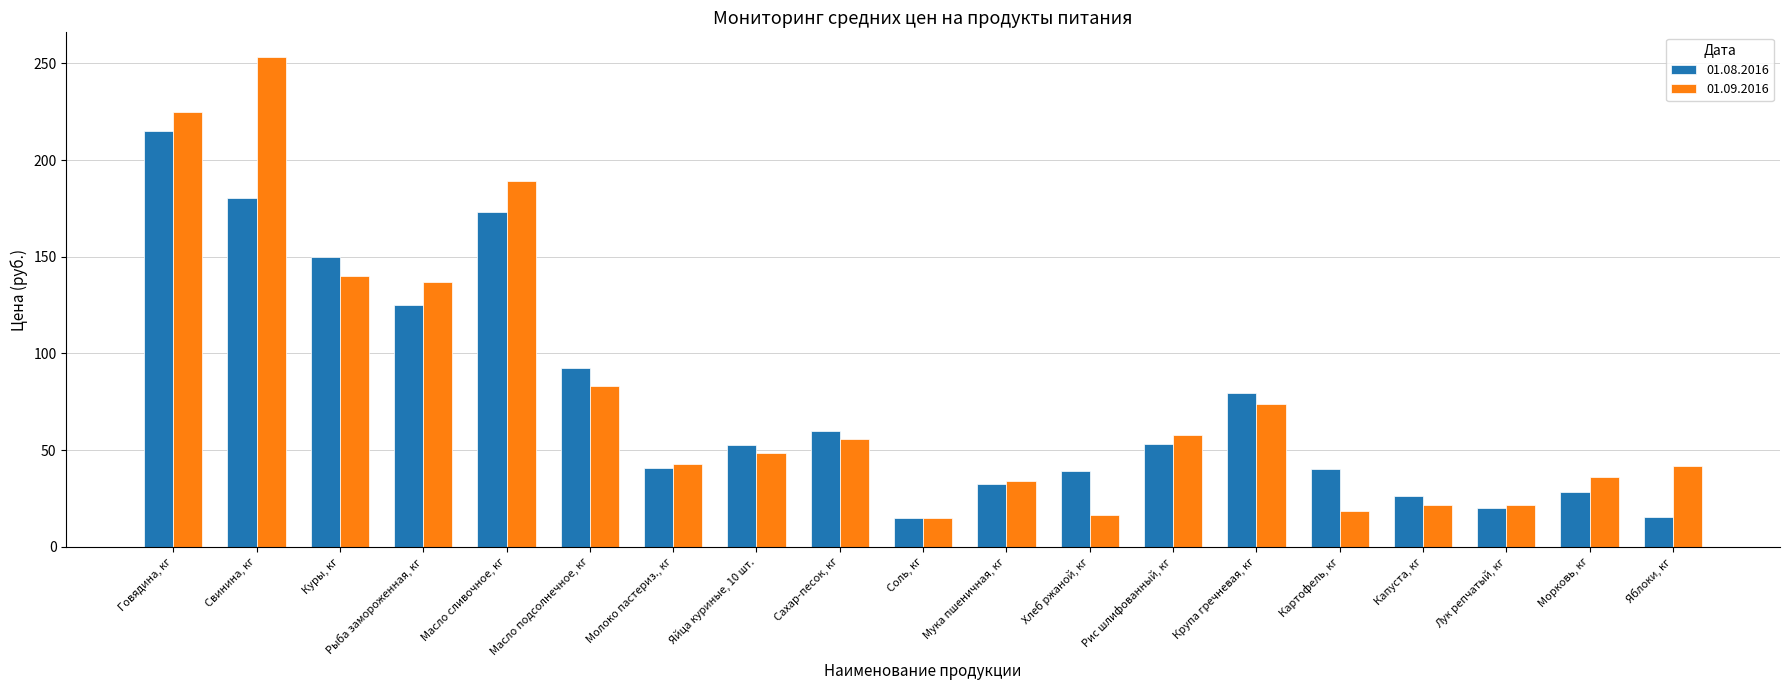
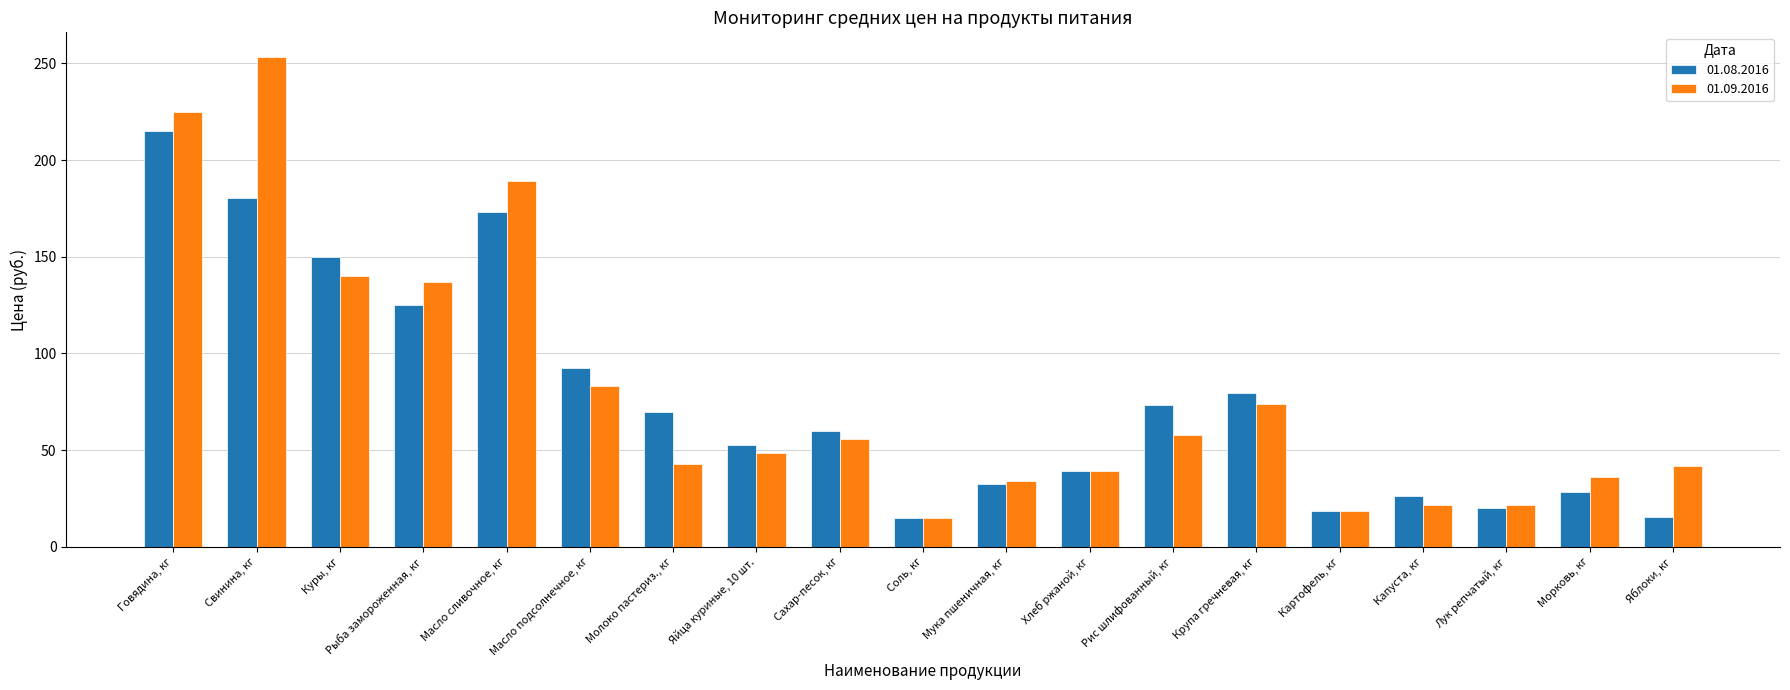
01.08.2016, Молоко пастериз., кг: 41 -> 70
01.09.2016, Хлеб ржаной, кг: 17 -> 39
01.08.2016, Рис шлифованный, кг: 53 -> 73
01.08.2016, Картофель, кг: 40 -> 18
